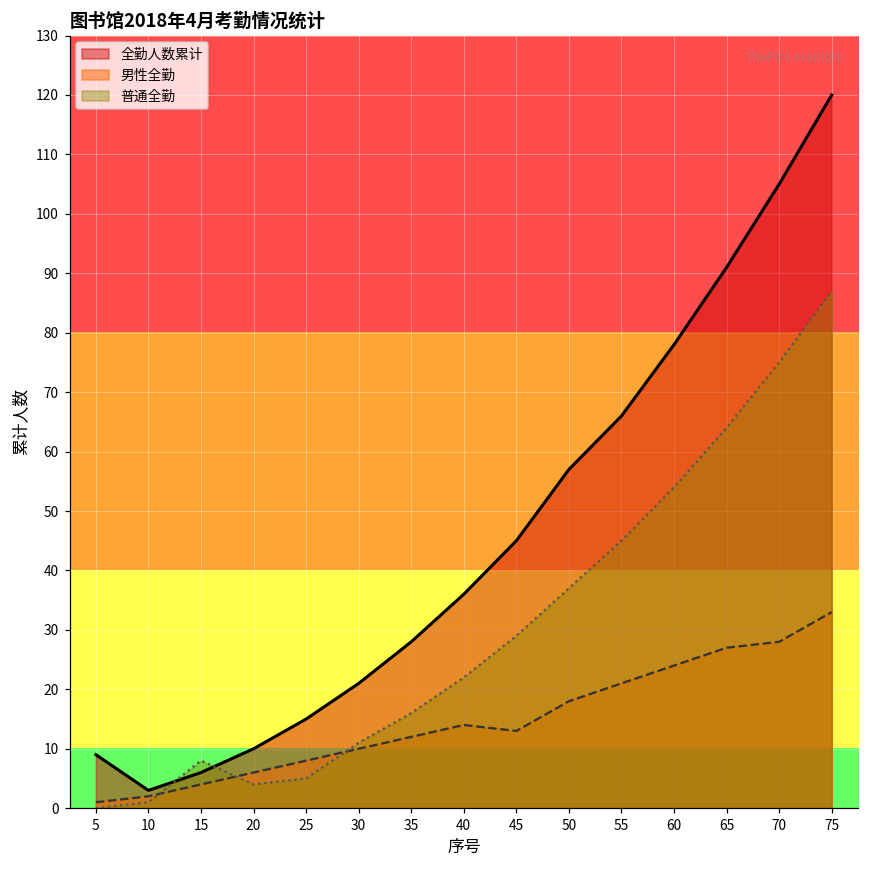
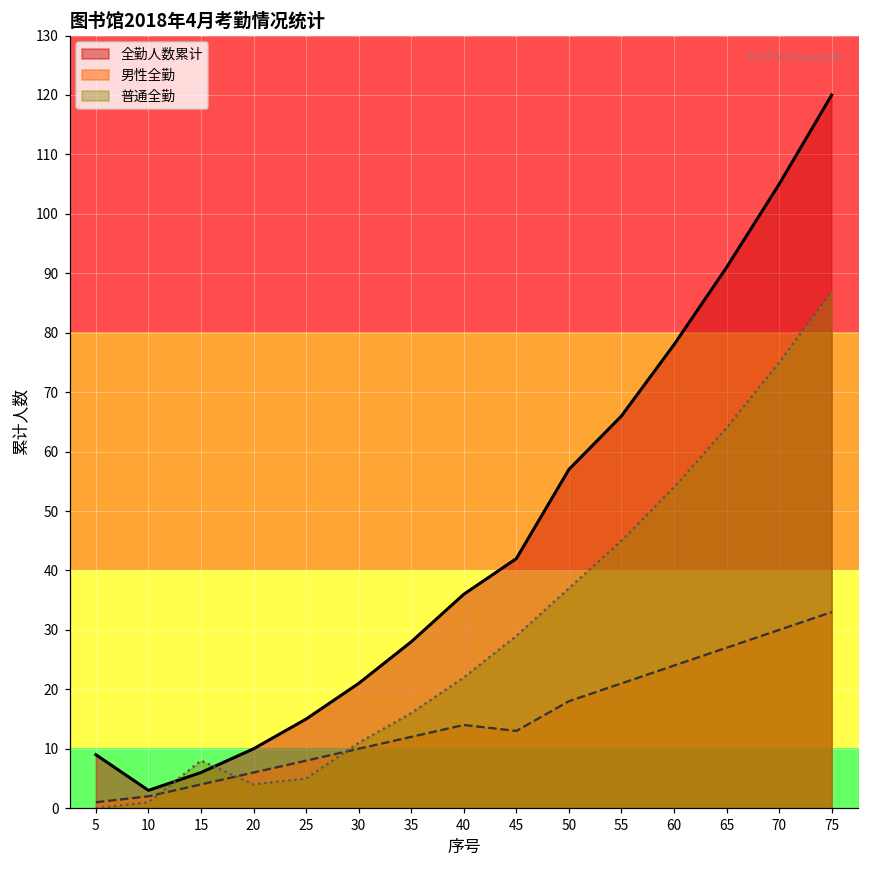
全勤人数累计, 45: 45 -> 42
男性全勤, 70: 28 -> 30
